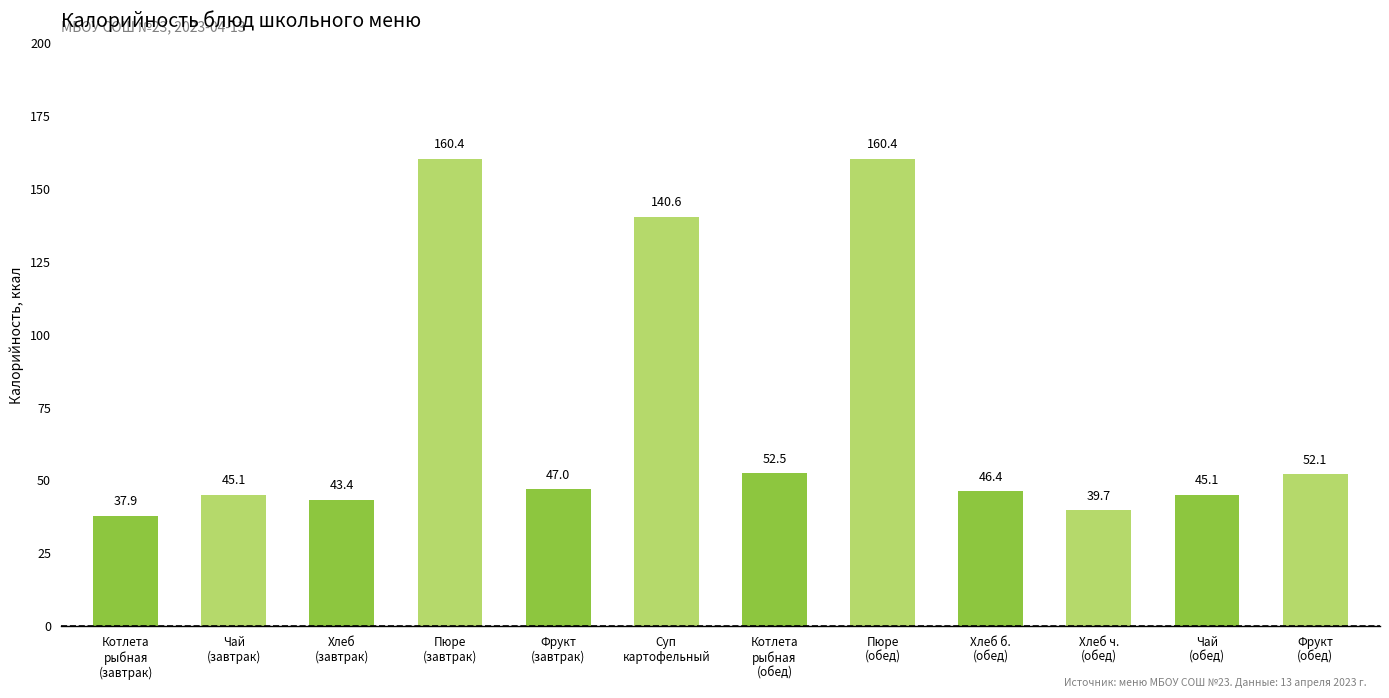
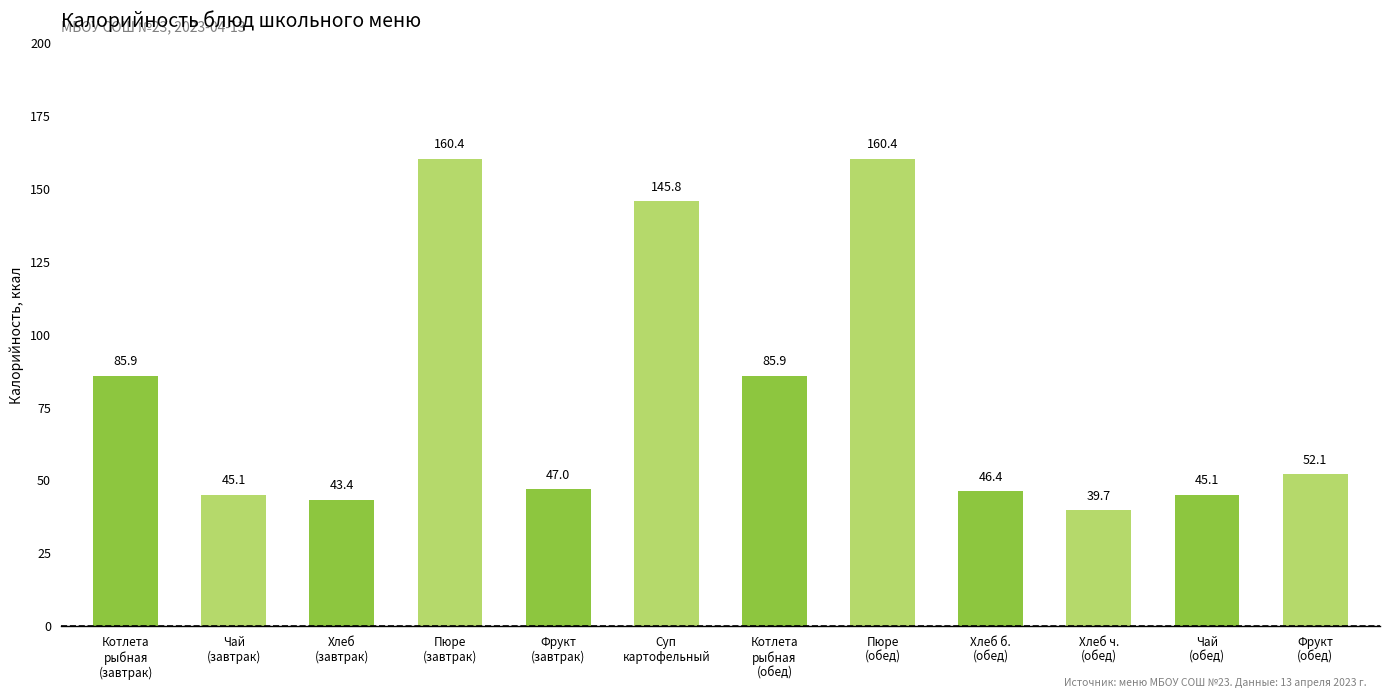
Котлета рыбная (завтрак): 37.9 -> 85.9
Суп картофельный: 140.6 -> 145.8
Котлета рыбная (обед): 52.5 -> 85.9
